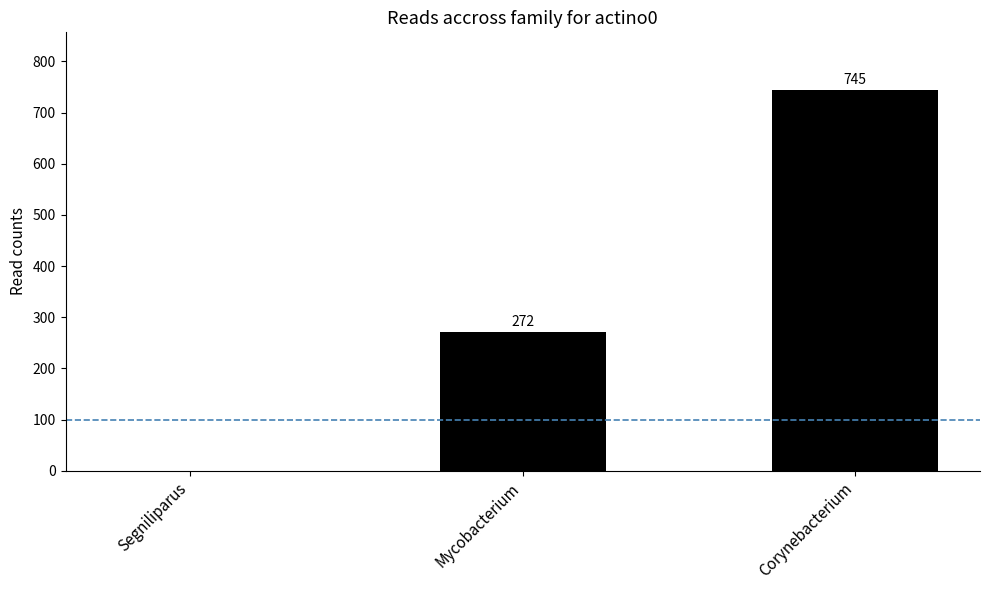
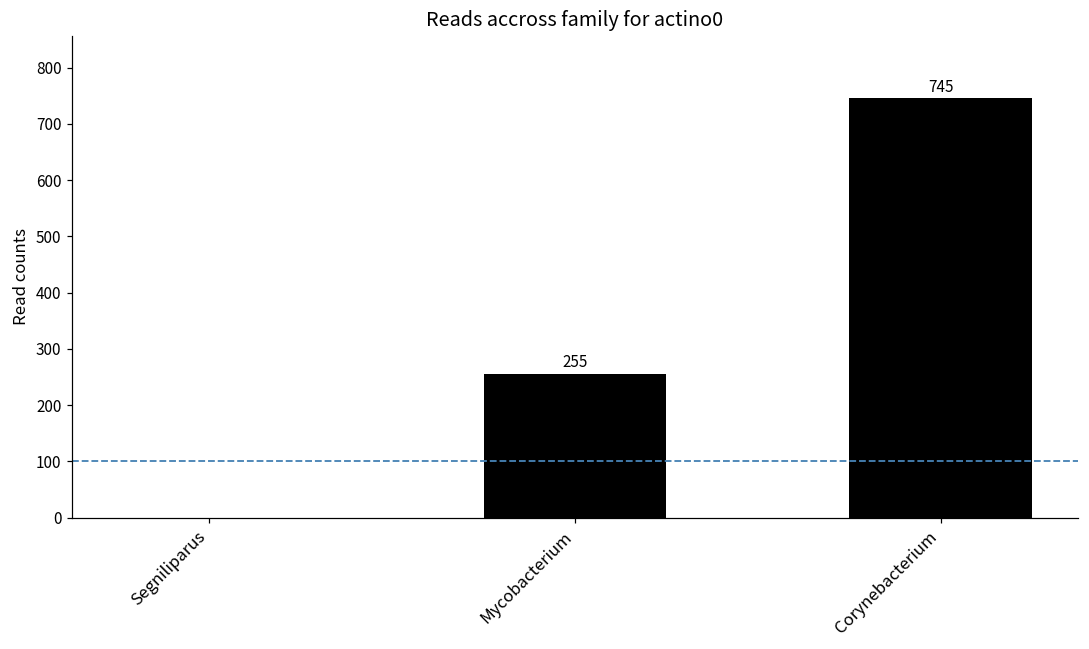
Mycobacterium: 272 -> 255
